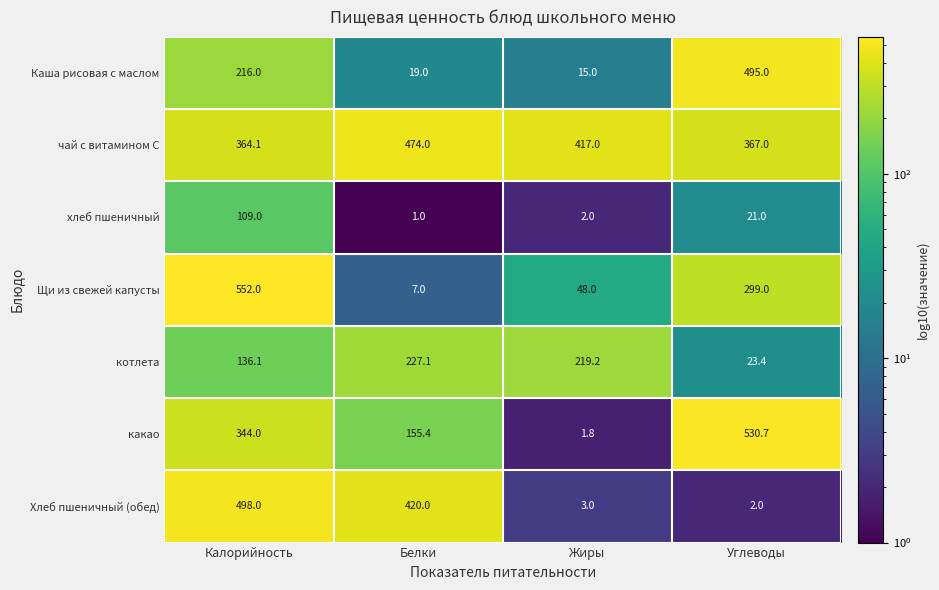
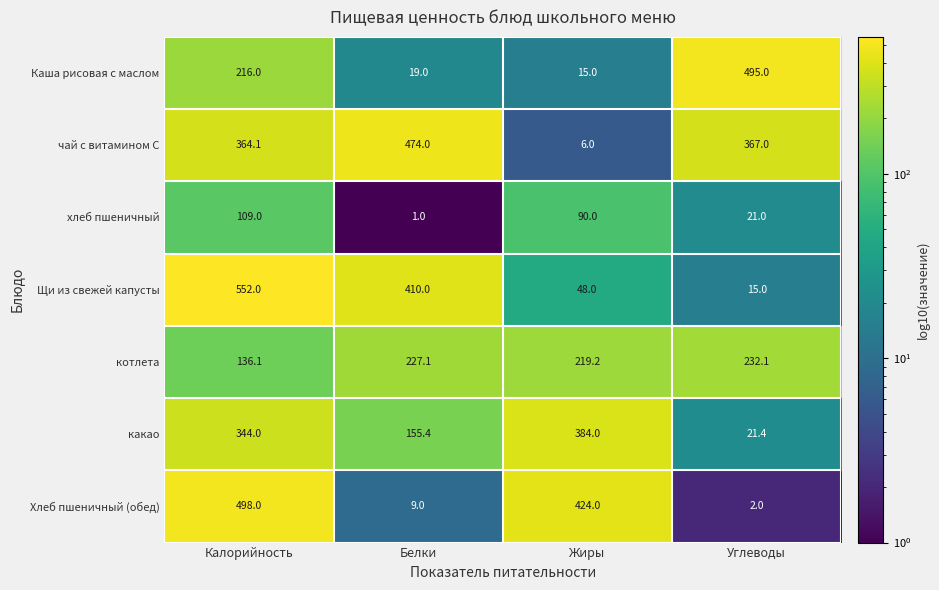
чай с витамином С, Жиры: 417.0 -> 6.0
хлеб пшеничный, Жиры: 2.0 -> 90.0
Щи из свежей капусты, Белки: 7.0 -> 410.0
Щи из свежей капусты, Углеводы: 299.0 -> 15.0
котлета, Углеводы: 23.4 -> 232.1
какао, Жиры: 1.8 -> 384.0
какао, Углеводы: 530.7 -> 21.4
Хлеб пшеничный (обед), Белки: 420.0 -> 9.0
Хлеб пшеничный (обед), Жиры: 3.0 -> 424.0
